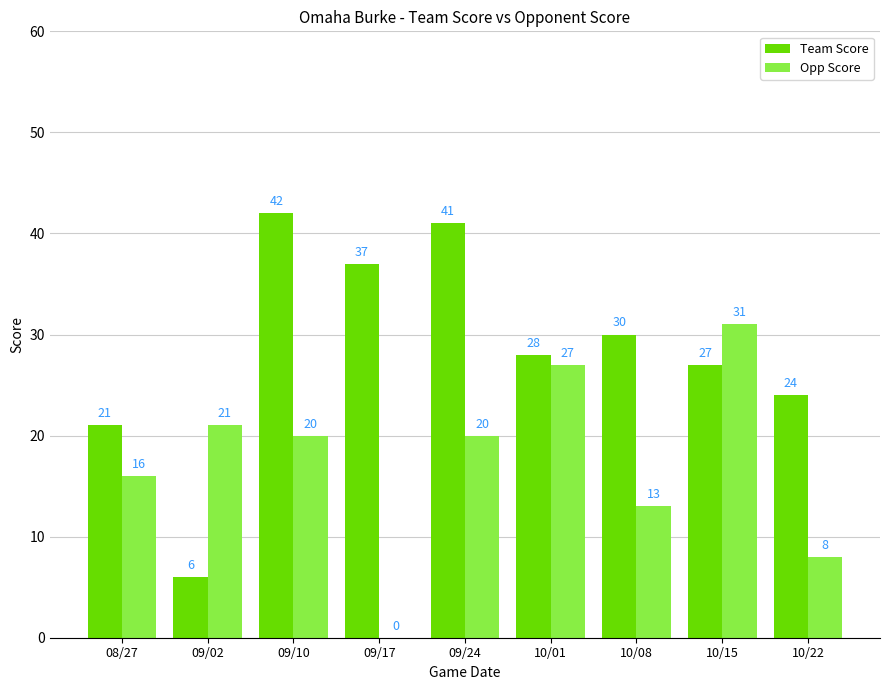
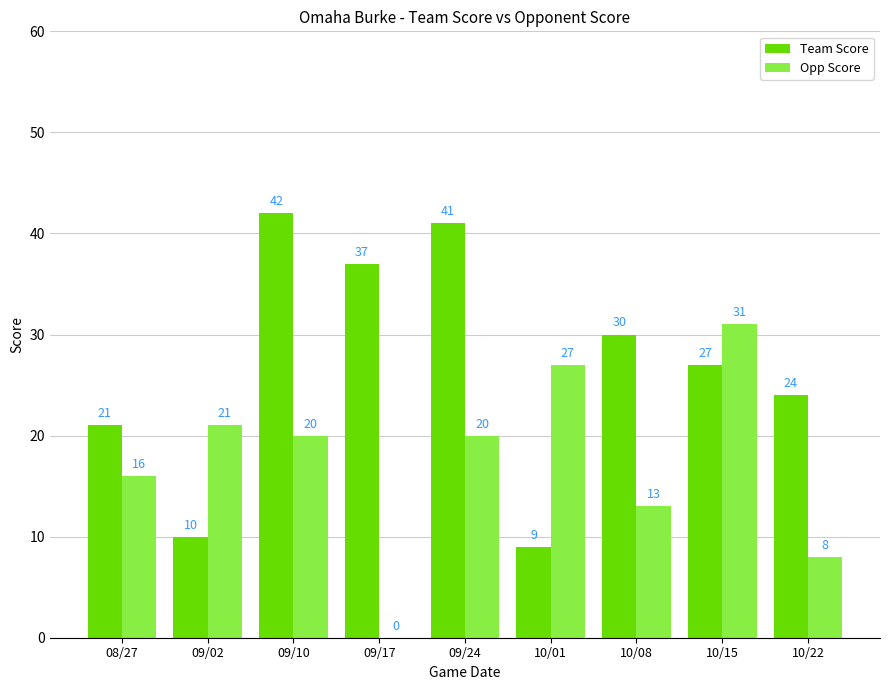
Team Score, 09/02: 6 -> 10
Team Score, 10/01: 28 -> 9
